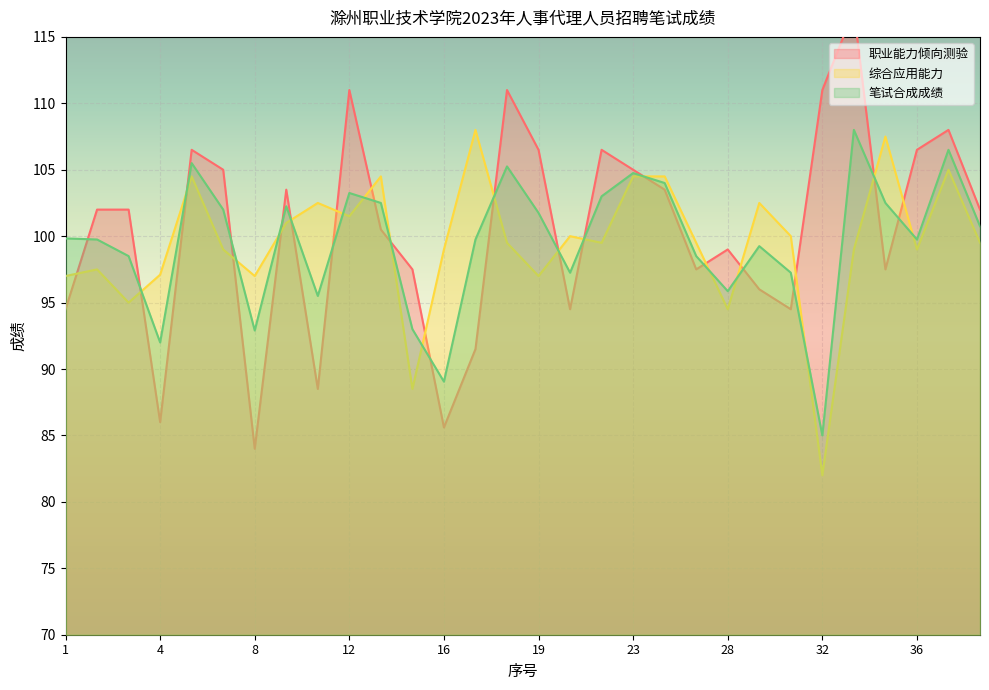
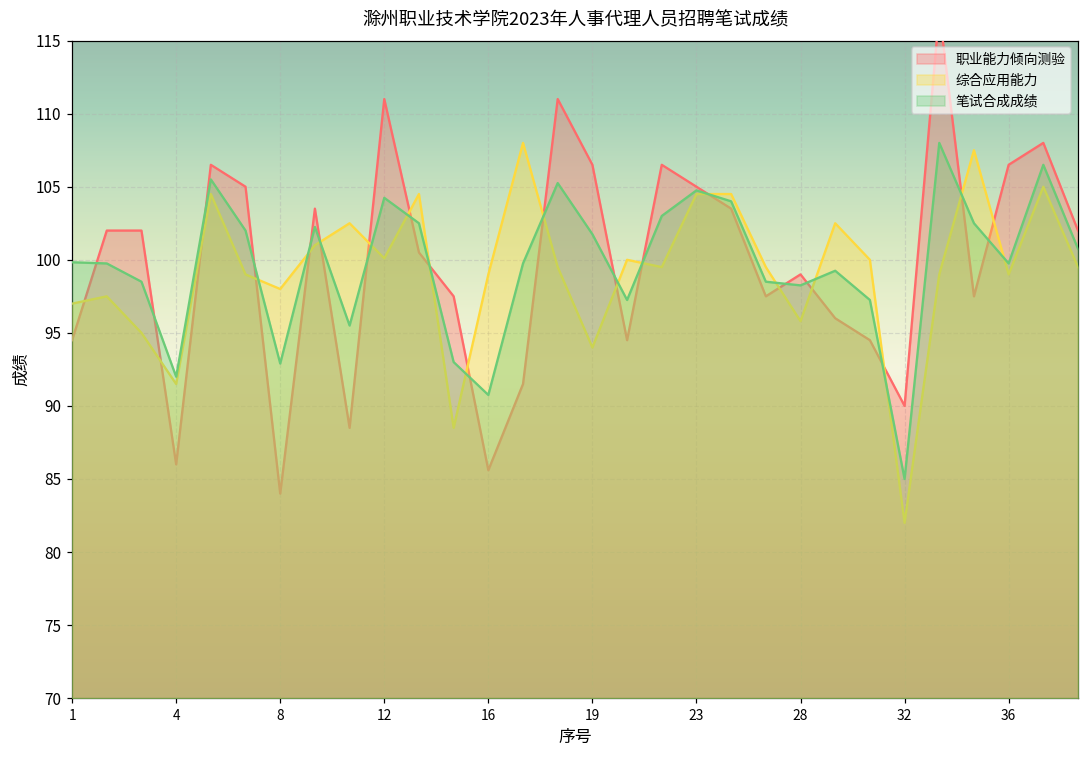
综合应用能力, 4: 97.1 -> 91.5
综合应用能力, 8: 97 -> 98
综合应用能力, 12: 101.5 -> 100.1
笔试合成成绩, 12: 103.3 -> 104.2
笔试合成成绩, 16: 89.1 -> 90.8
综合应用能力, 19: 97 -> 94
综合应用能力, 28: 94.5 -> 95.8
笔试合成成绩, 28: 95.9 -> 98.3
职业能力倾向测验, 32: 111 -> 90
